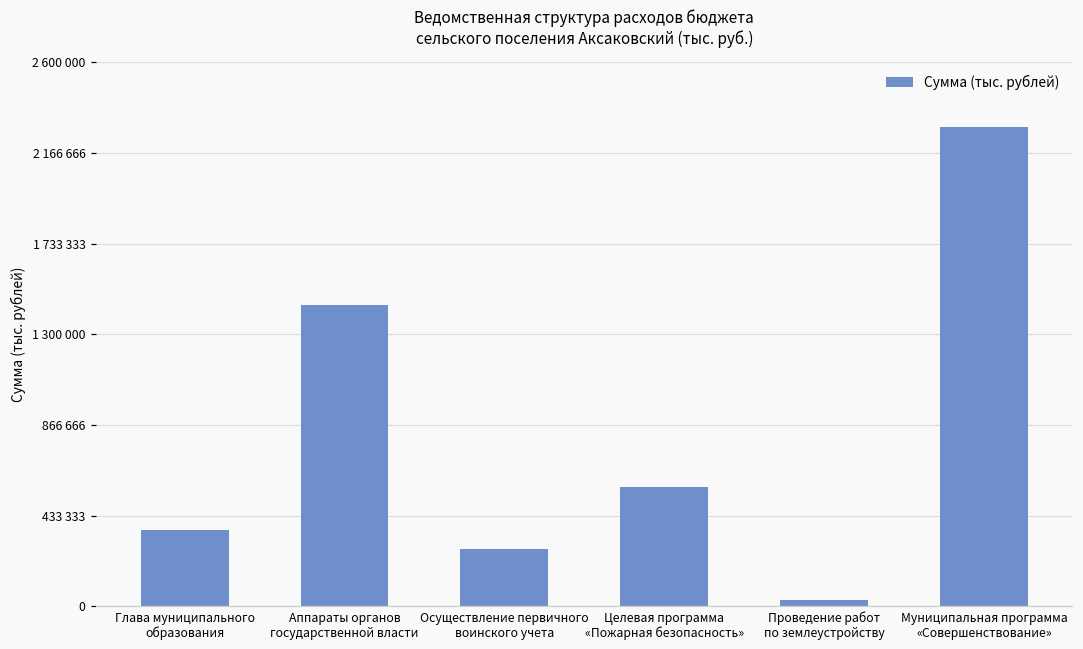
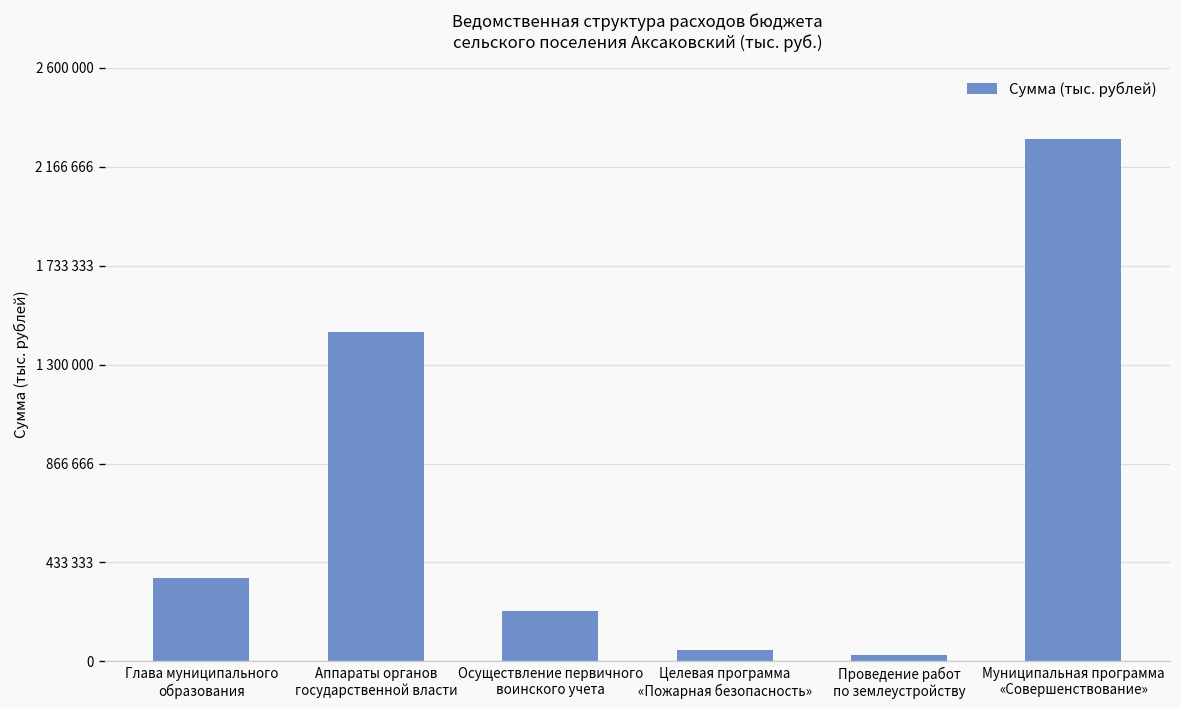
Осуществление первичного воинского учета: 270000 -> 220000
Целевая программа «Пожарная безопасность»: 570000 -> 50000
